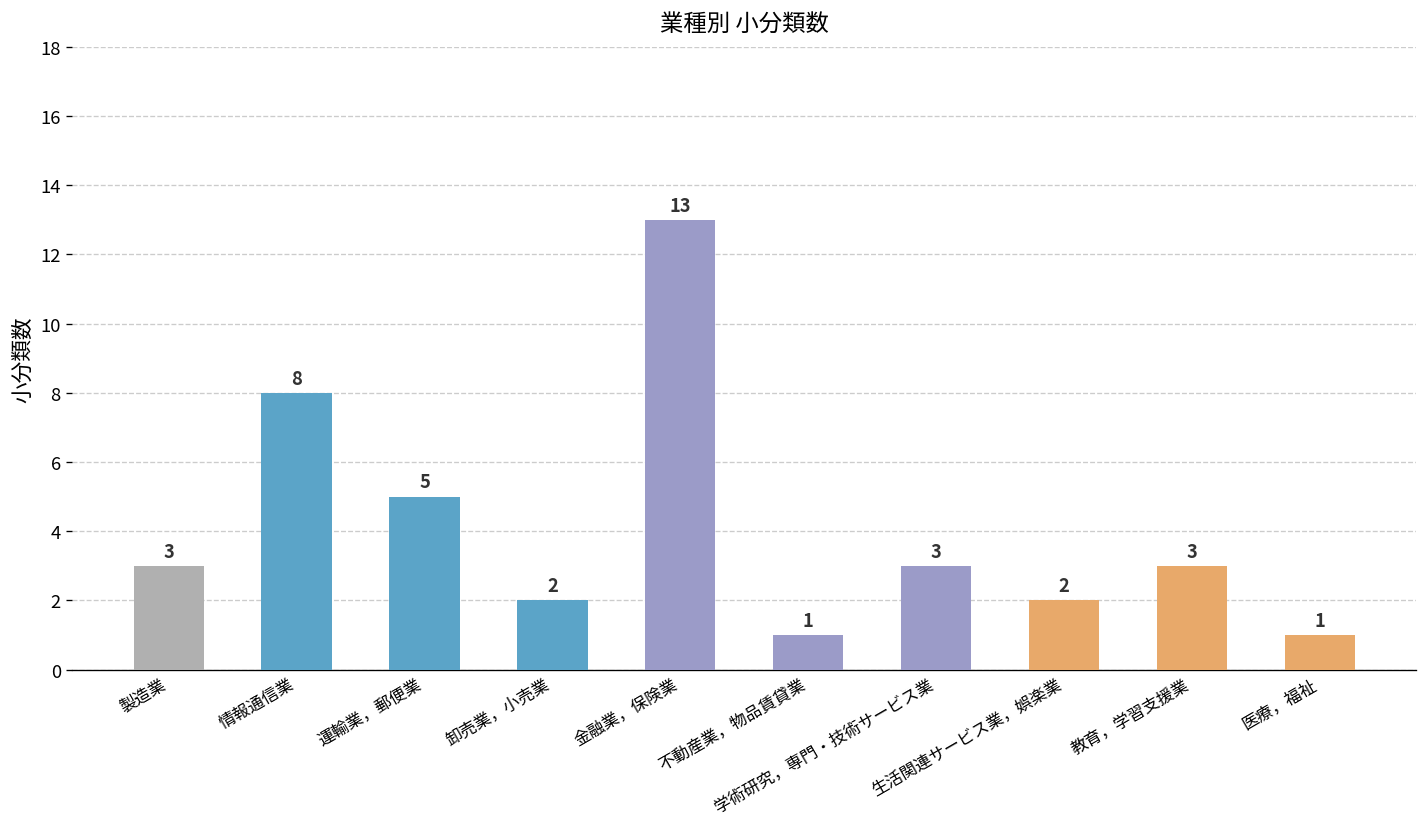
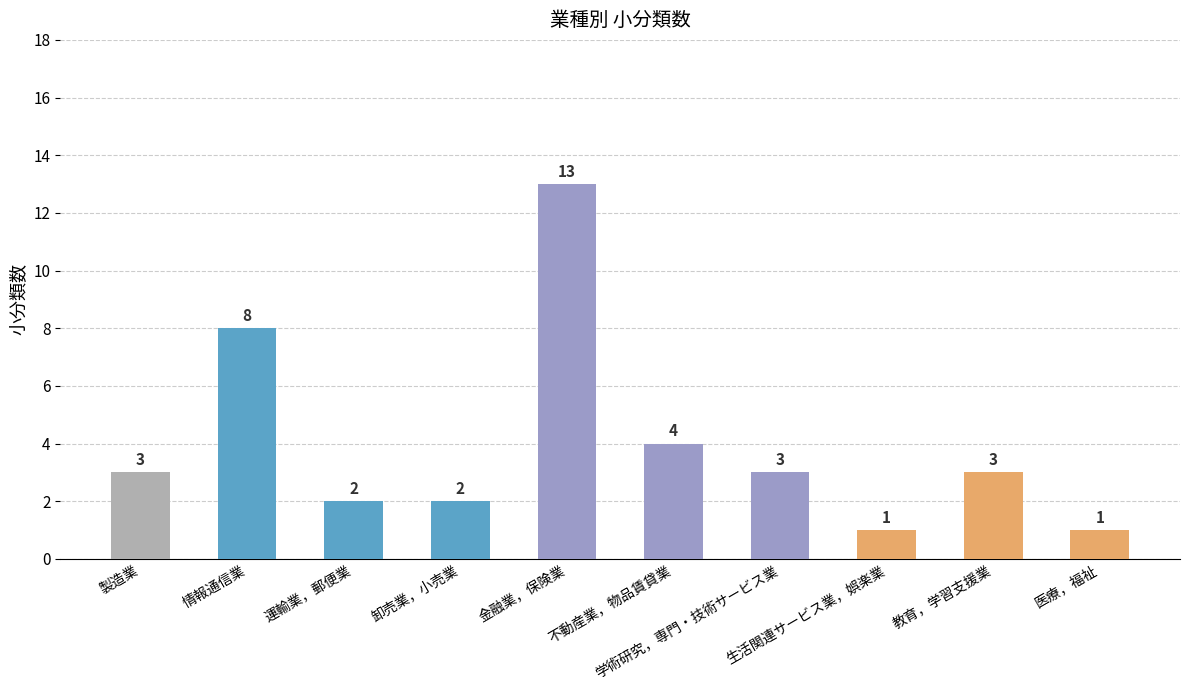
運輸業，郵便業: 5 -> 2
不動産業，物品賃貸業: 1 -> 4
生活関連サービス業，娯楽業: 2 -> 1
